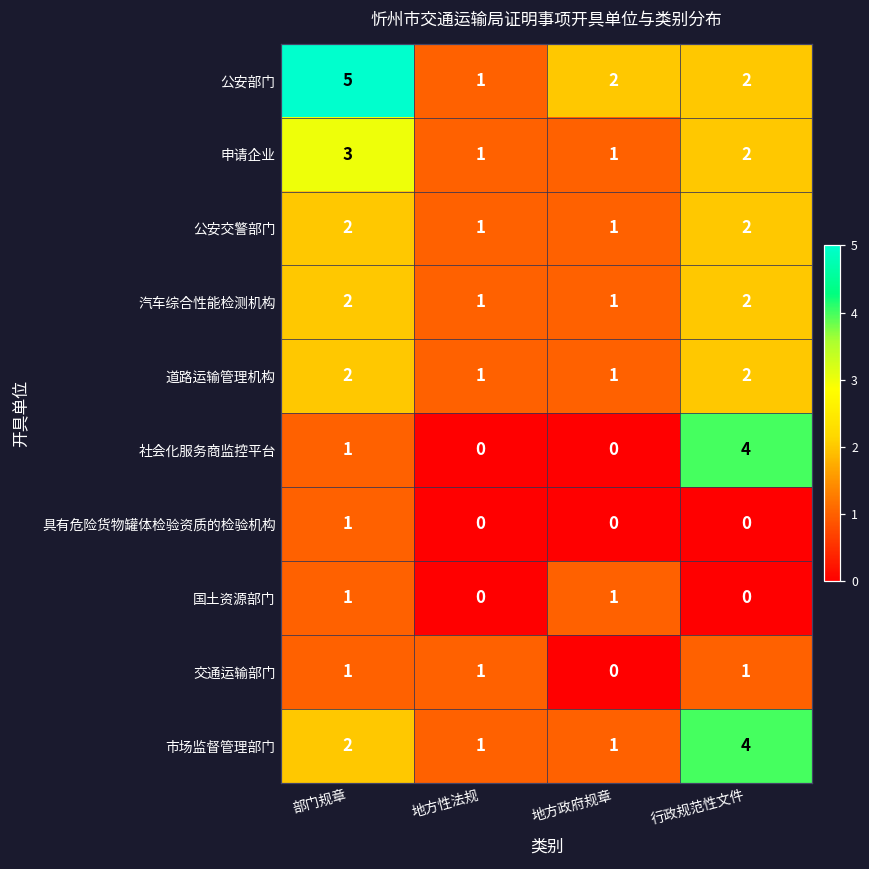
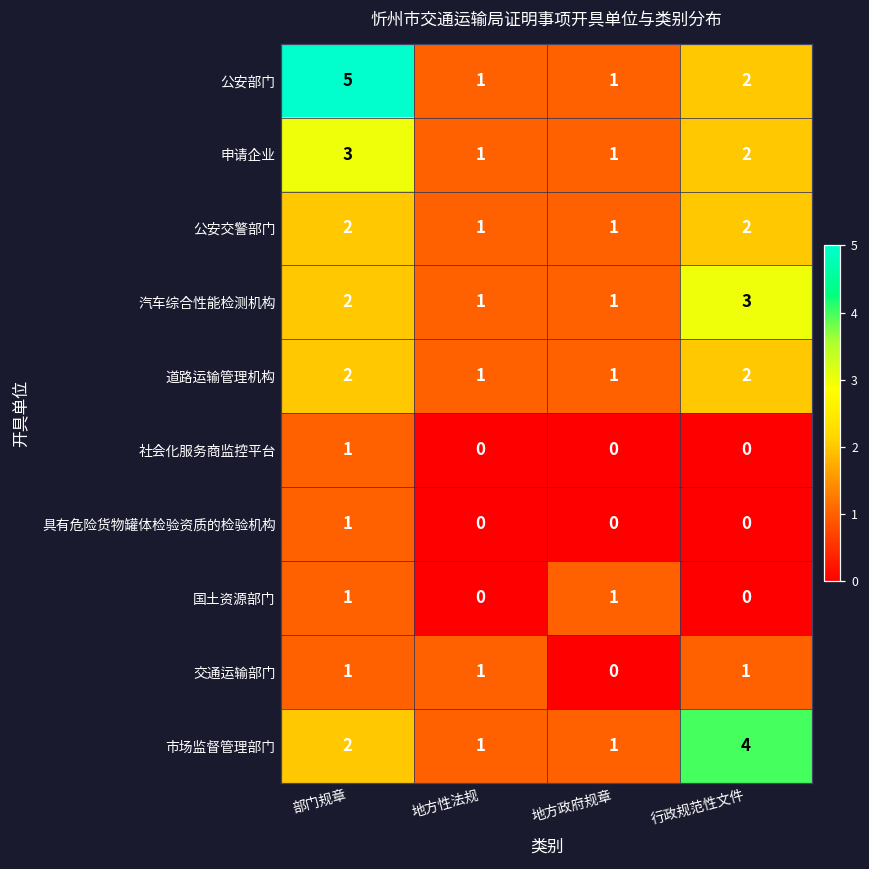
公安部门, 地方政府规章: 2 -> 1
汽车综合性能检测机构, 行政规范性文件: 2 -> 3
社会化服务商监控平台, 行政规范性文件: 4 -> 0
